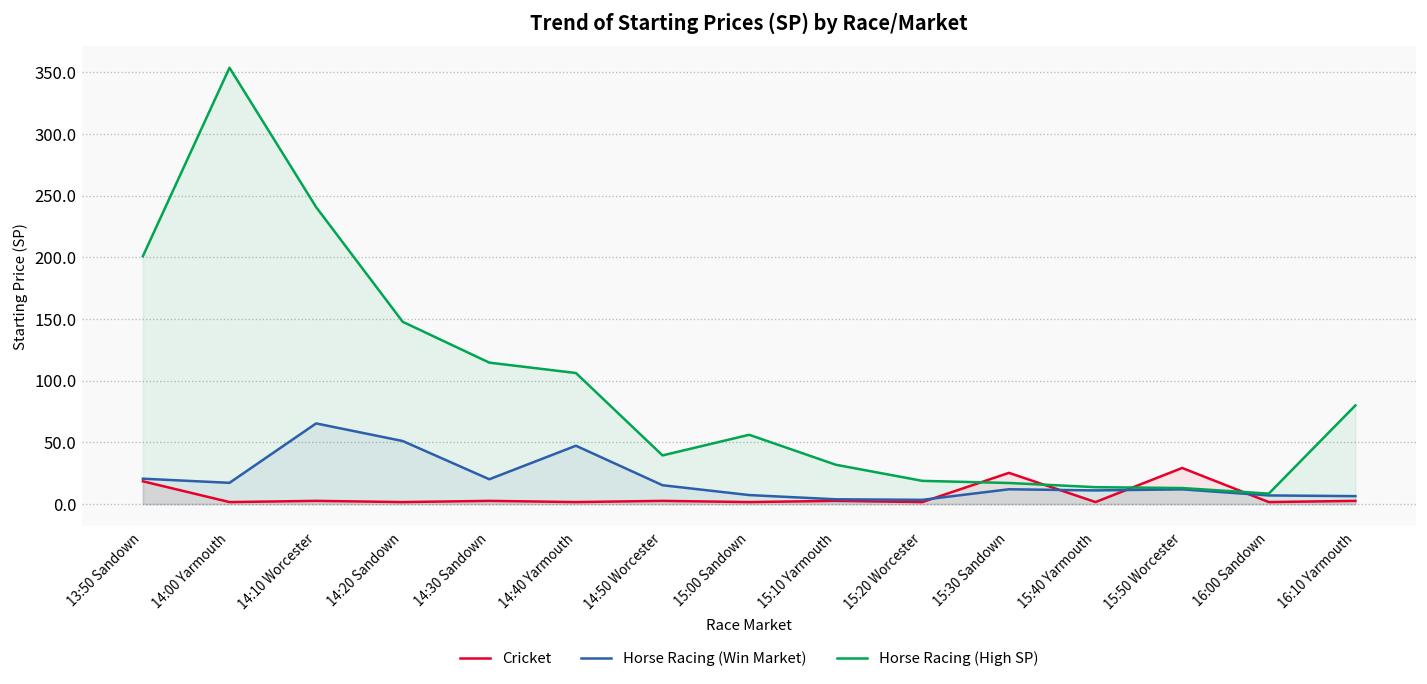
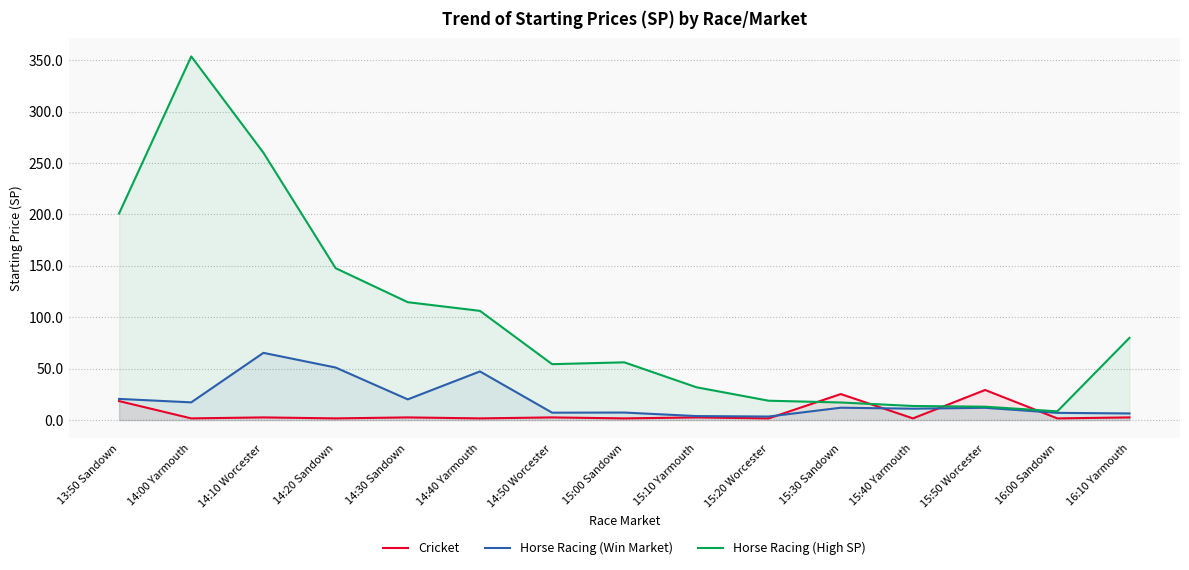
Horse Racing (High SP), 14:10 Worcester: 241 -> 260
Horse Racing (Win Market), 14:50 Worcester: 15 -> 7
Horse Racing (High SP), 14:50 Worcester: 39 -> 54
